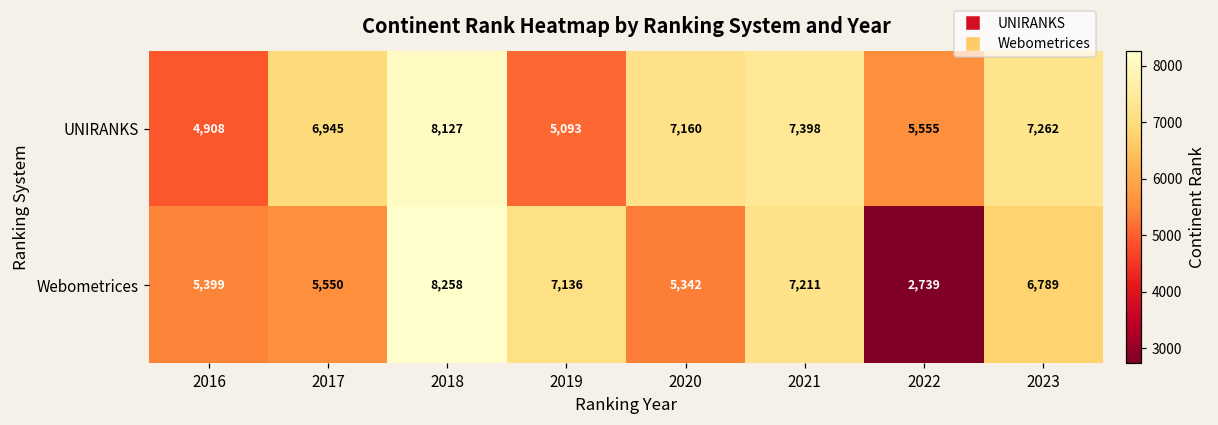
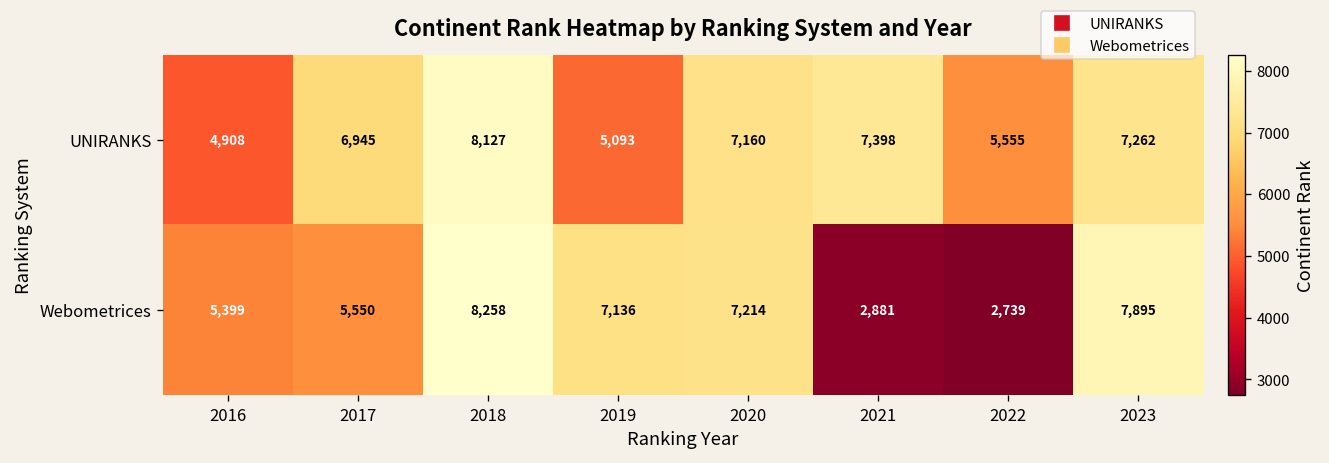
Webometrices, 2020: 5,342 -> 7,214
Webometrices, 2021: 7,211 -> 2,881
Webometrices, 2023: 6,789 -> 7,895
